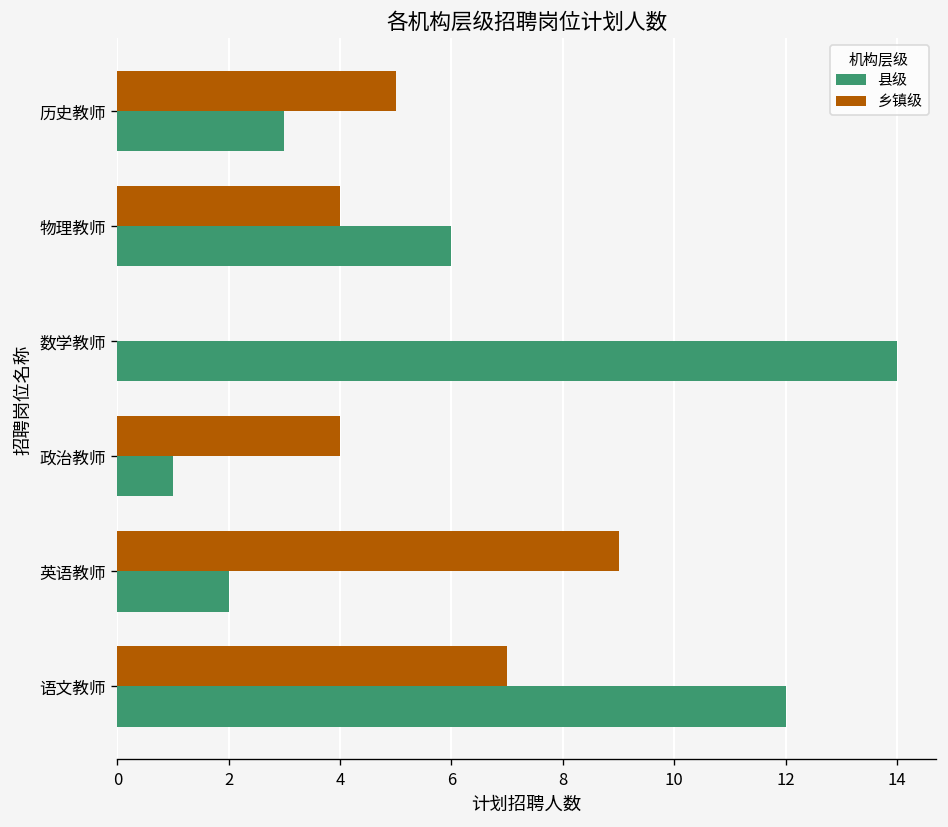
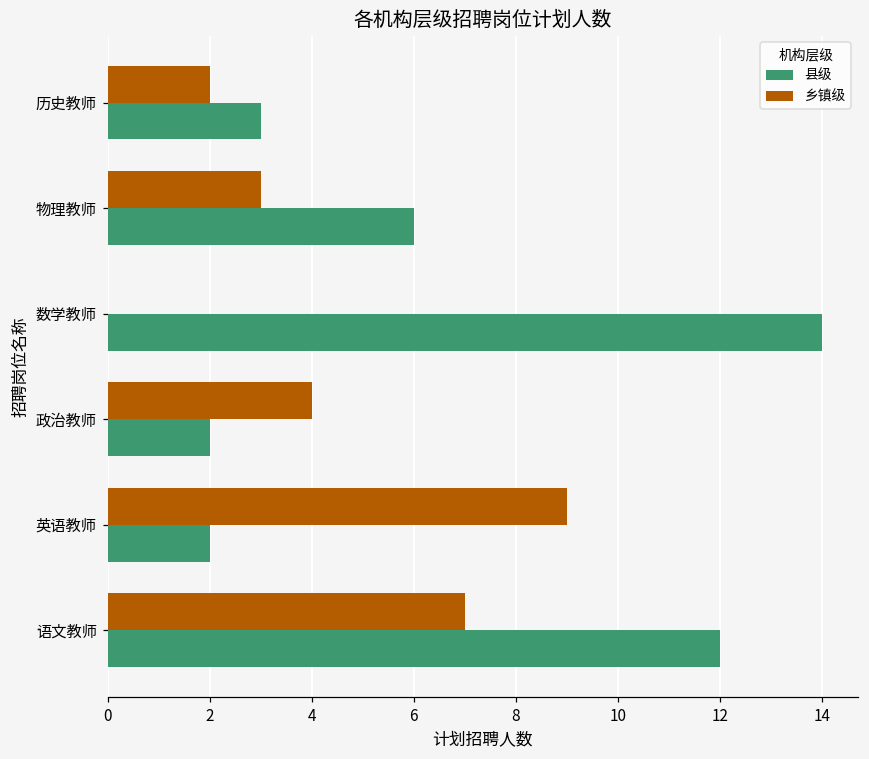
乡镇级, 历史教师: 5 -> 2
乡镇级, 物理教师: 4 -> 3
县级, 政治教师: 1 -> 2
